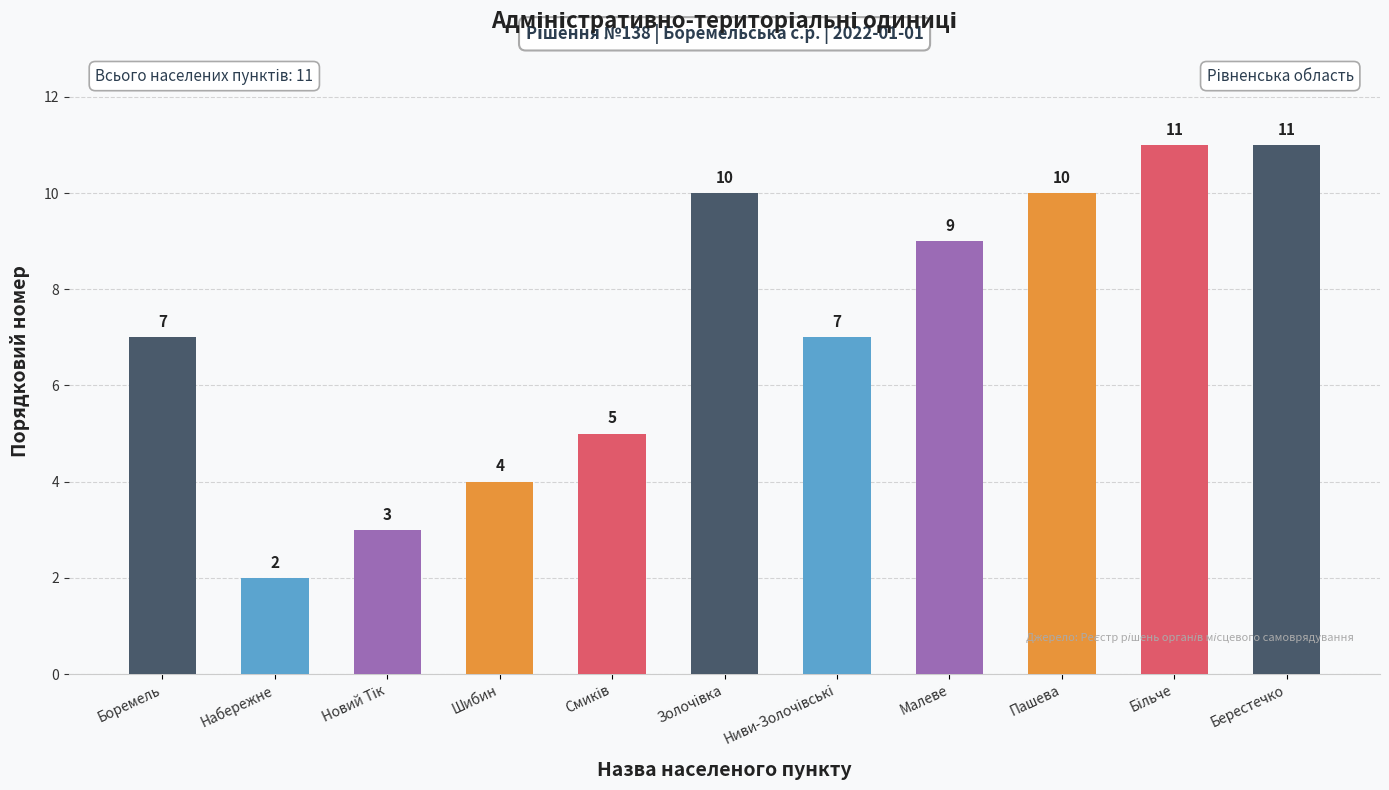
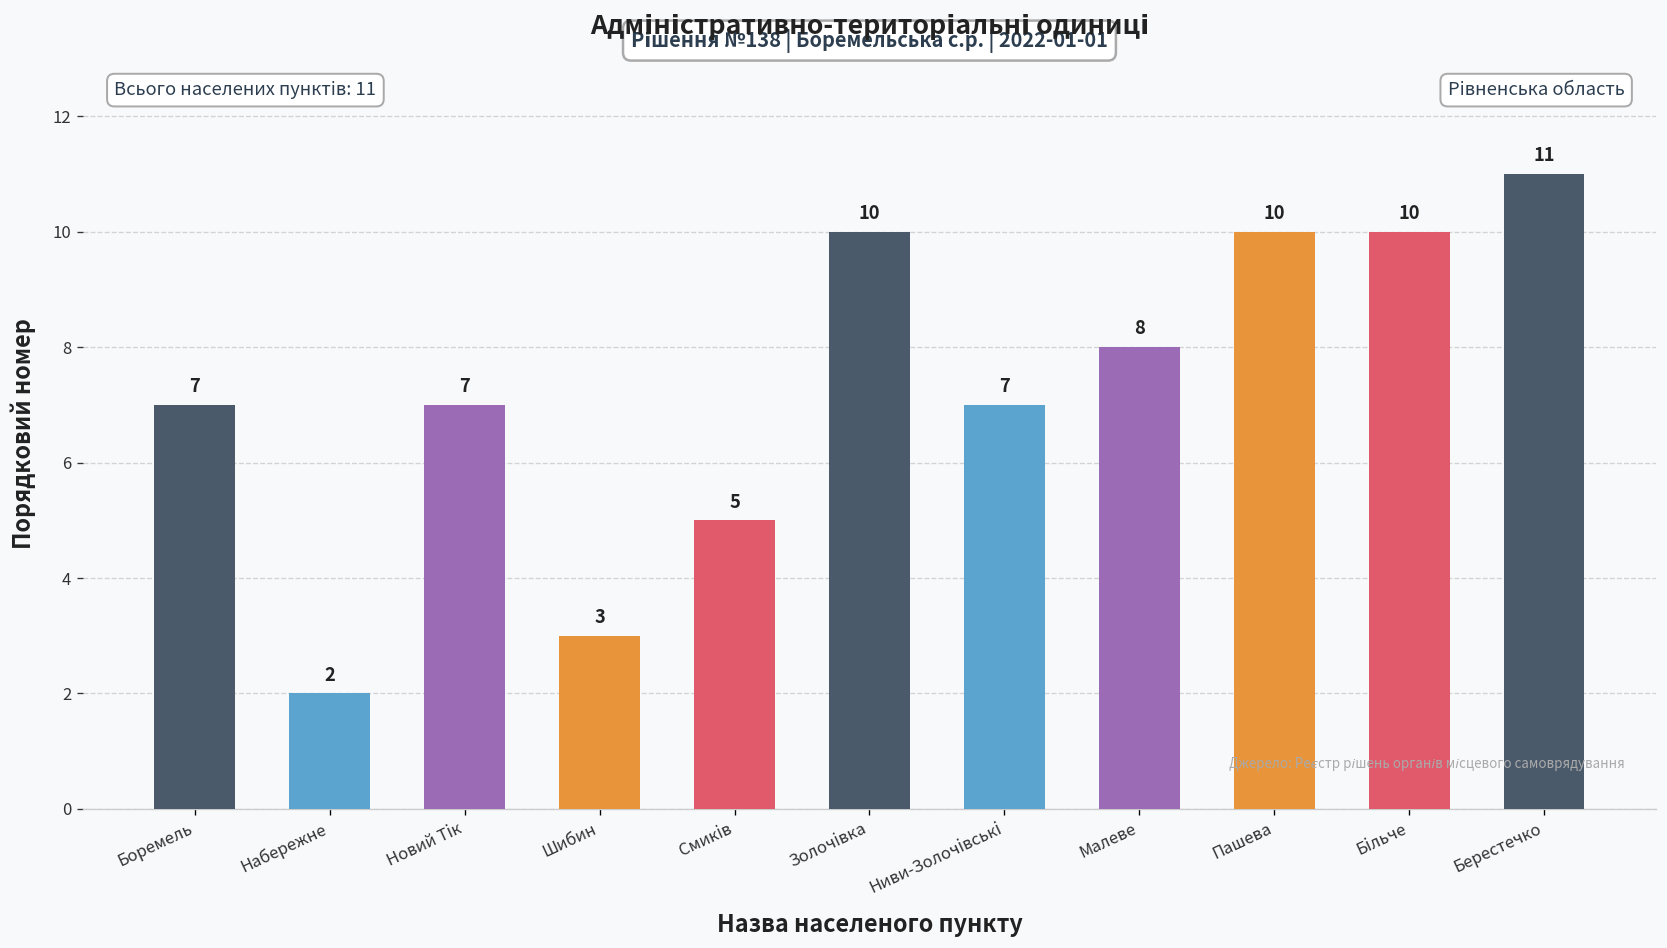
Новий Тік: 3 -> 7
Шибин: 4 -> 3
Малеве: 9 -> 8
Більче: 11 -> 10
